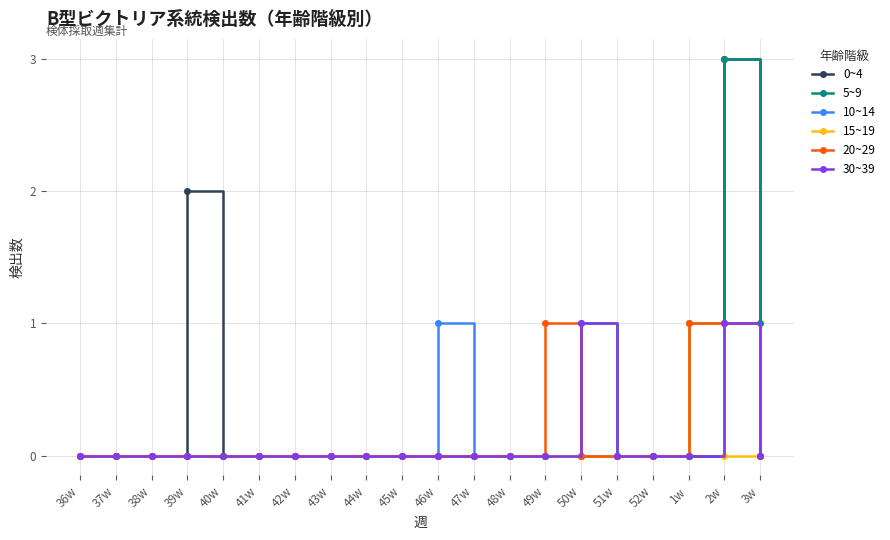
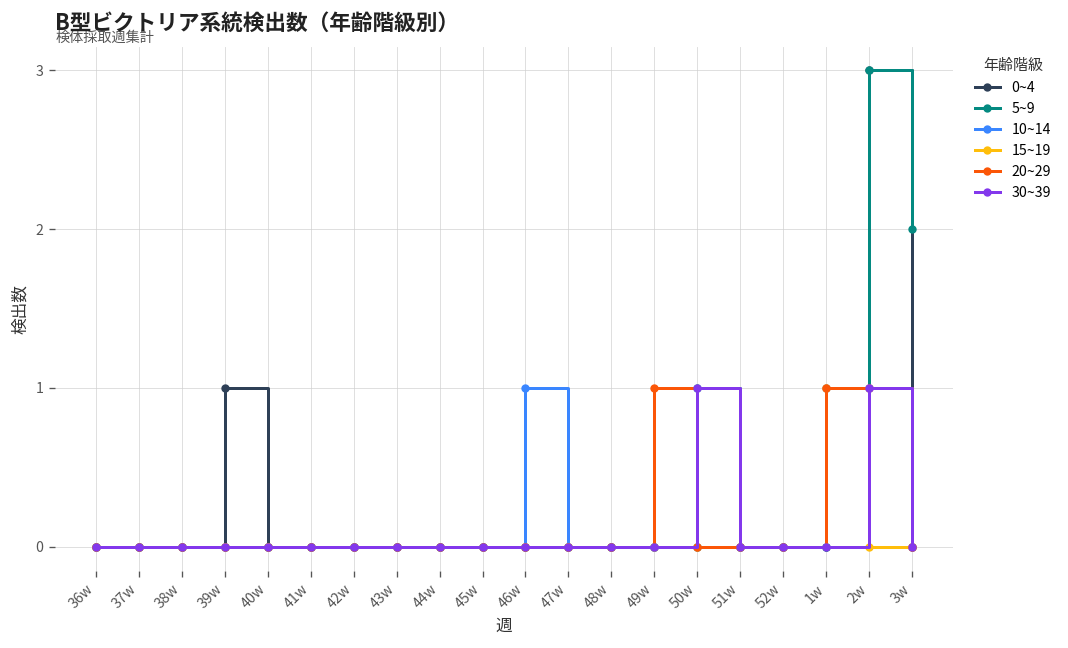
0~4, 39w: 2 -> 1
5~9, 3w: 1 -> 2
